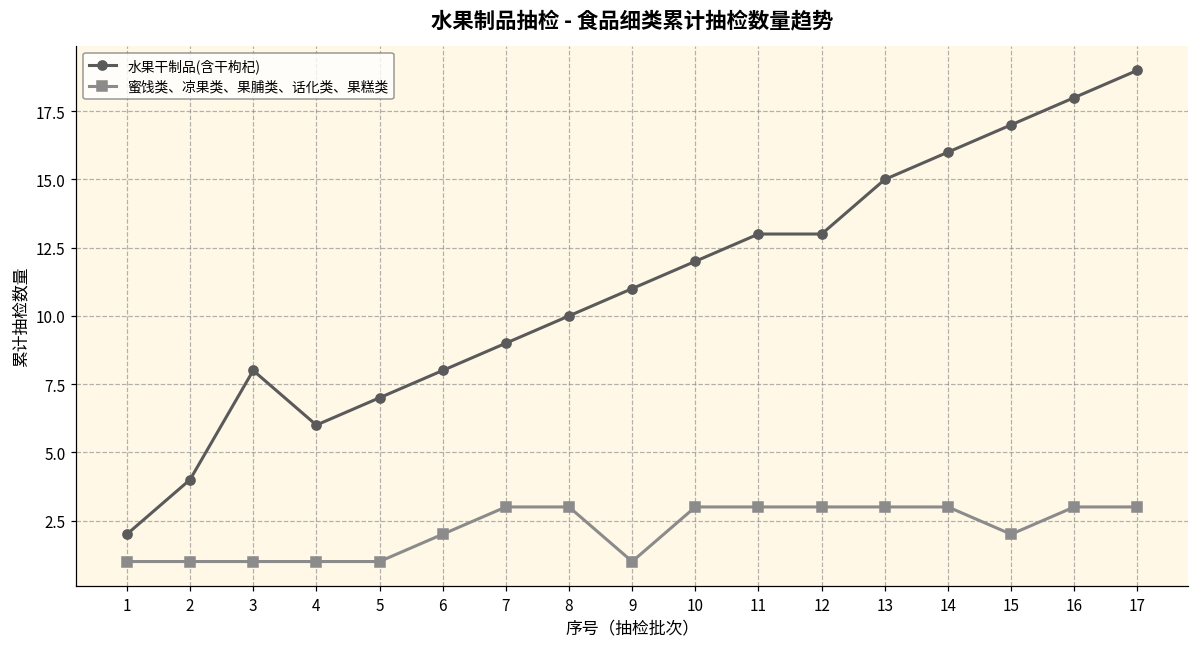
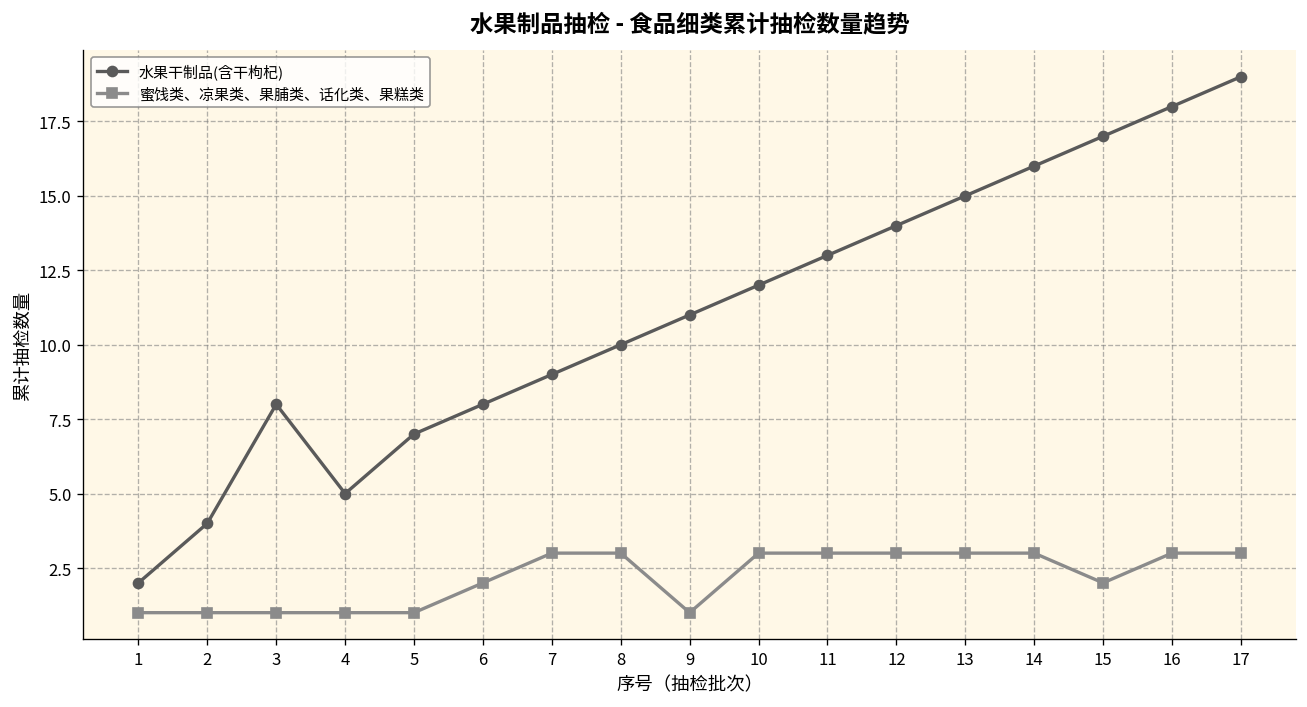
水果干制品(含干枸杞), 4: 6 -> 5
水果干制品(含干枸杞), 12: 13 -> 14
